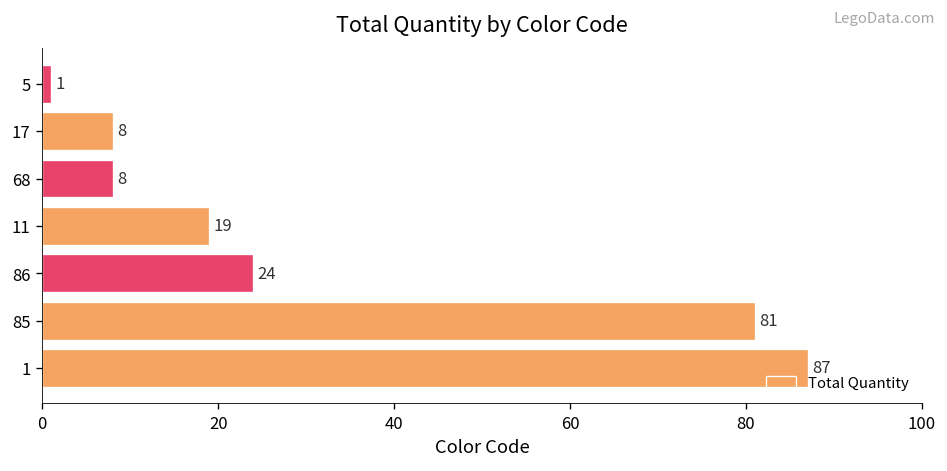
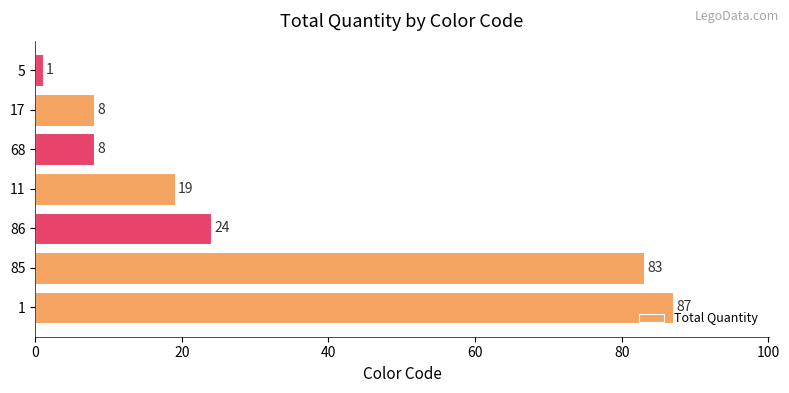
85: 81 -> 83
